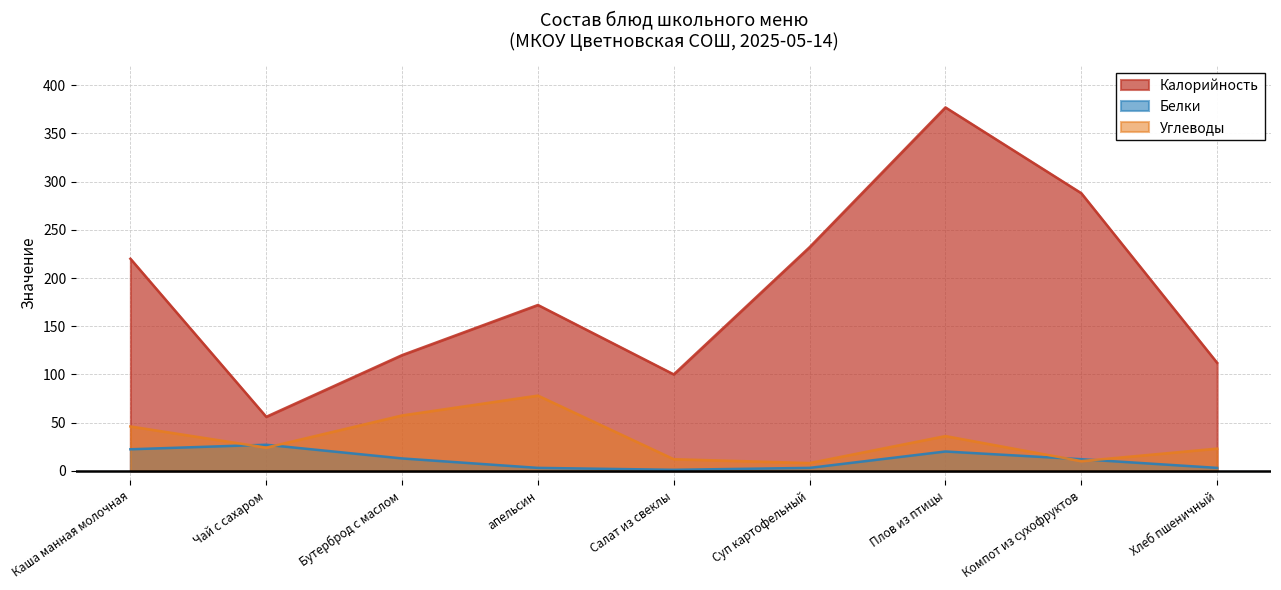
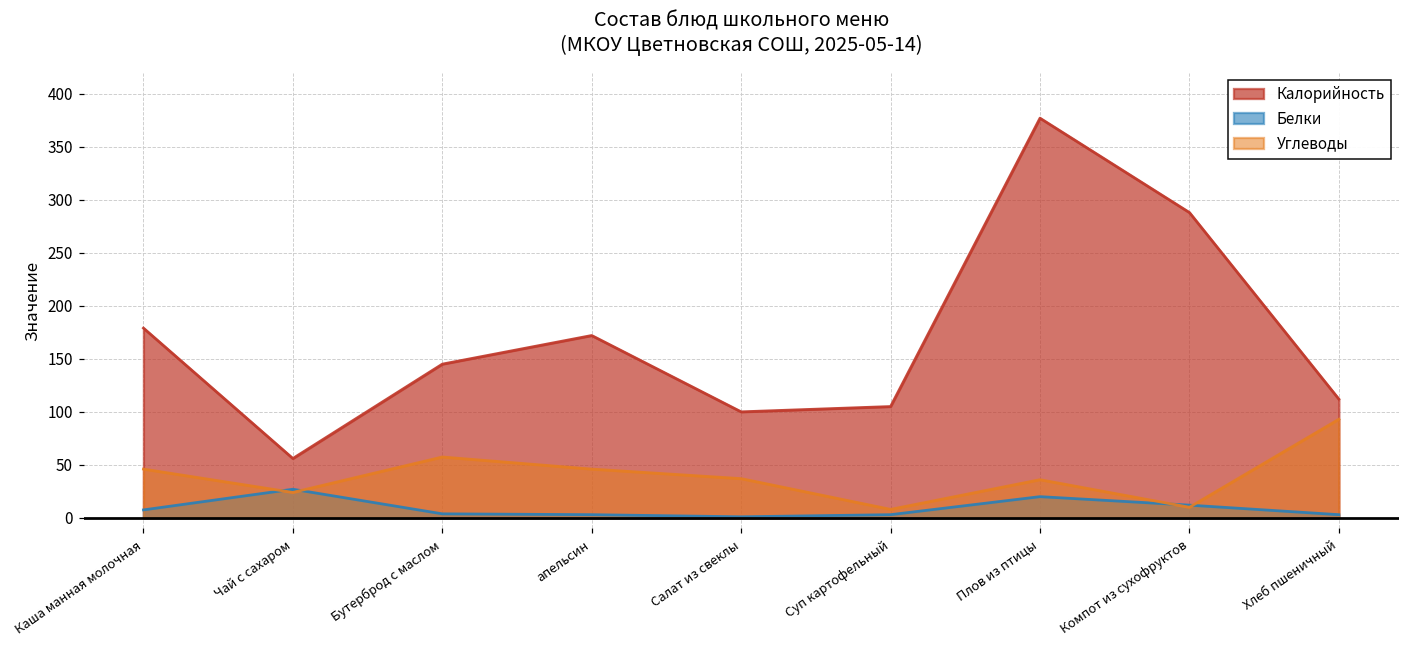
Калорийность, Каша манная молочная: 220 -> 180
Белки, Каша манная молочная: 20 -> 10
Калорийность, Бутерброд с маслом: 120 -> 150
Белки, Бутерброд с маслом: 10 -> 0
Углеводы, апельсин: 80 -> 50
Углеводы, Салат из свеклы: 10 -> 40
Калорийность, Суп картофельный: 230 -> 110
Углеводы, Хлеб пшеничный: 20 -> 90
